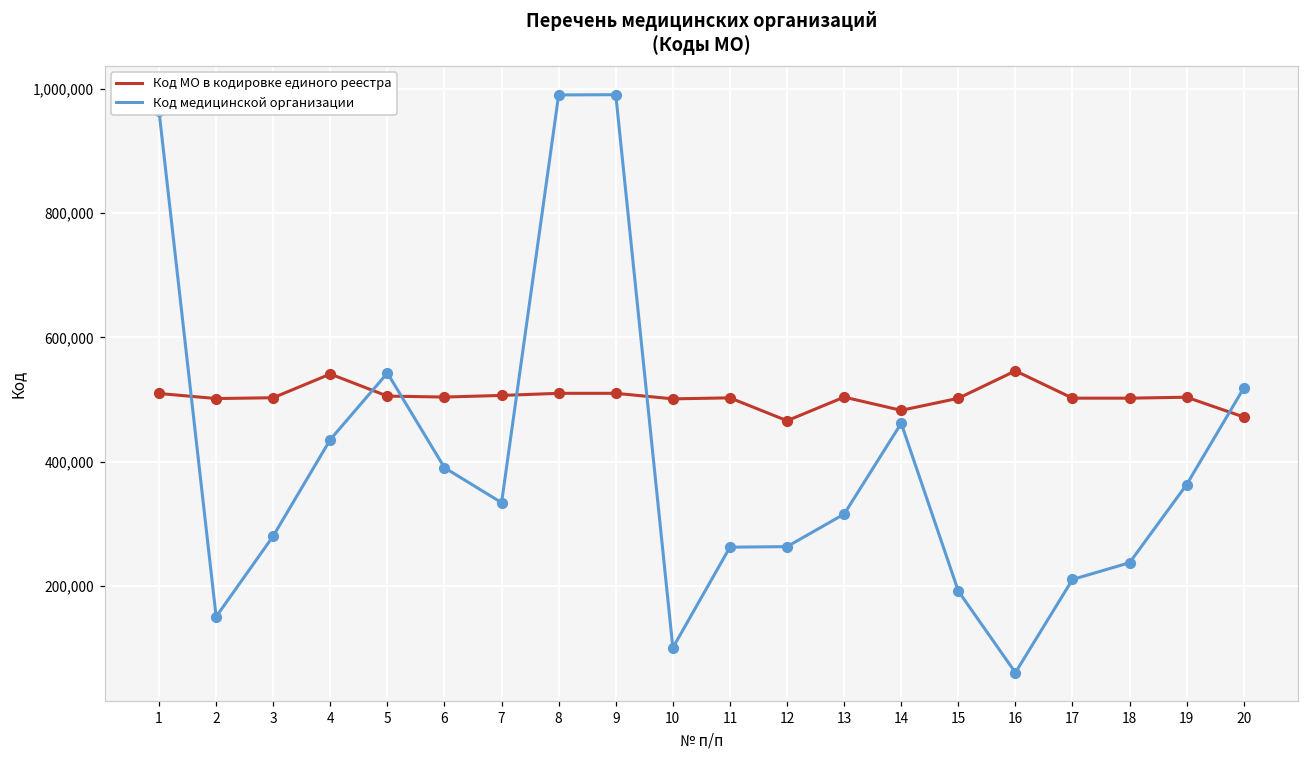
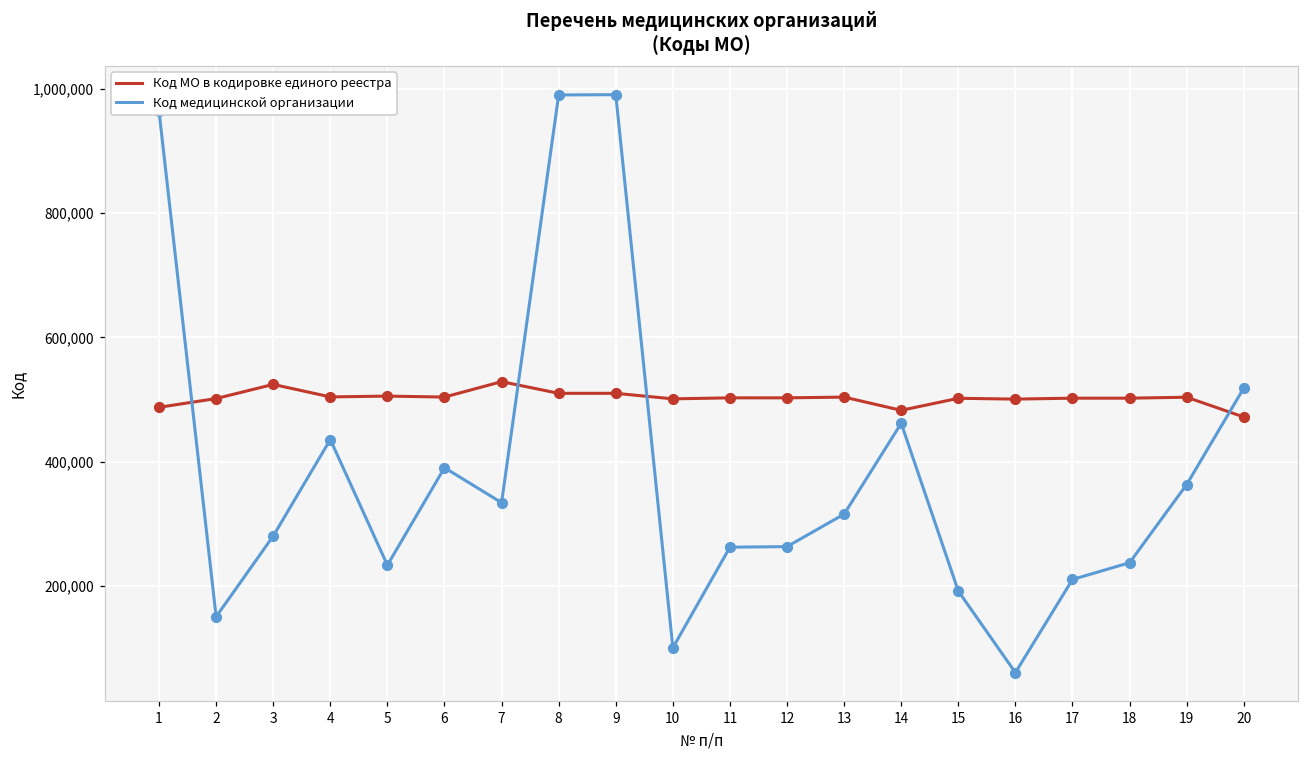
Код МО в кодировке единого реестра, 1: 510,000 -> 490,000
Код МО в кодировке единого реестра, 3: 500,000 -> 520,000
Код МО в кодировке единого реестра, 4: 540,000 -> 500,000
Код медицинской организации, 5: 540,000 -> 230,000
Код МО в кодировке единого реестра, 7: 510,000 -> 530,000
Код МО в кодировке единого реестра, 12: 470,000 -> 500,000
Код МО в кодировке единого реестра, 16: 550,000 -> 500,000
